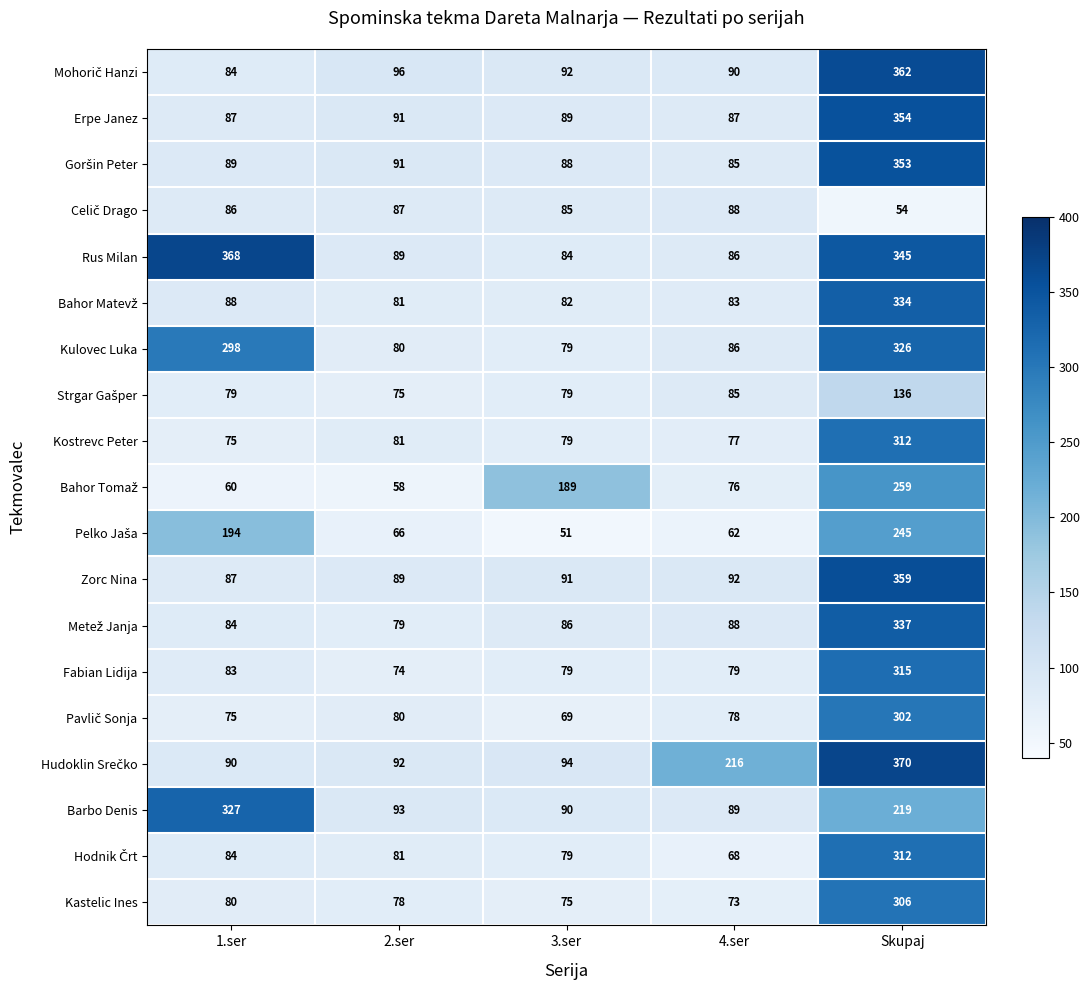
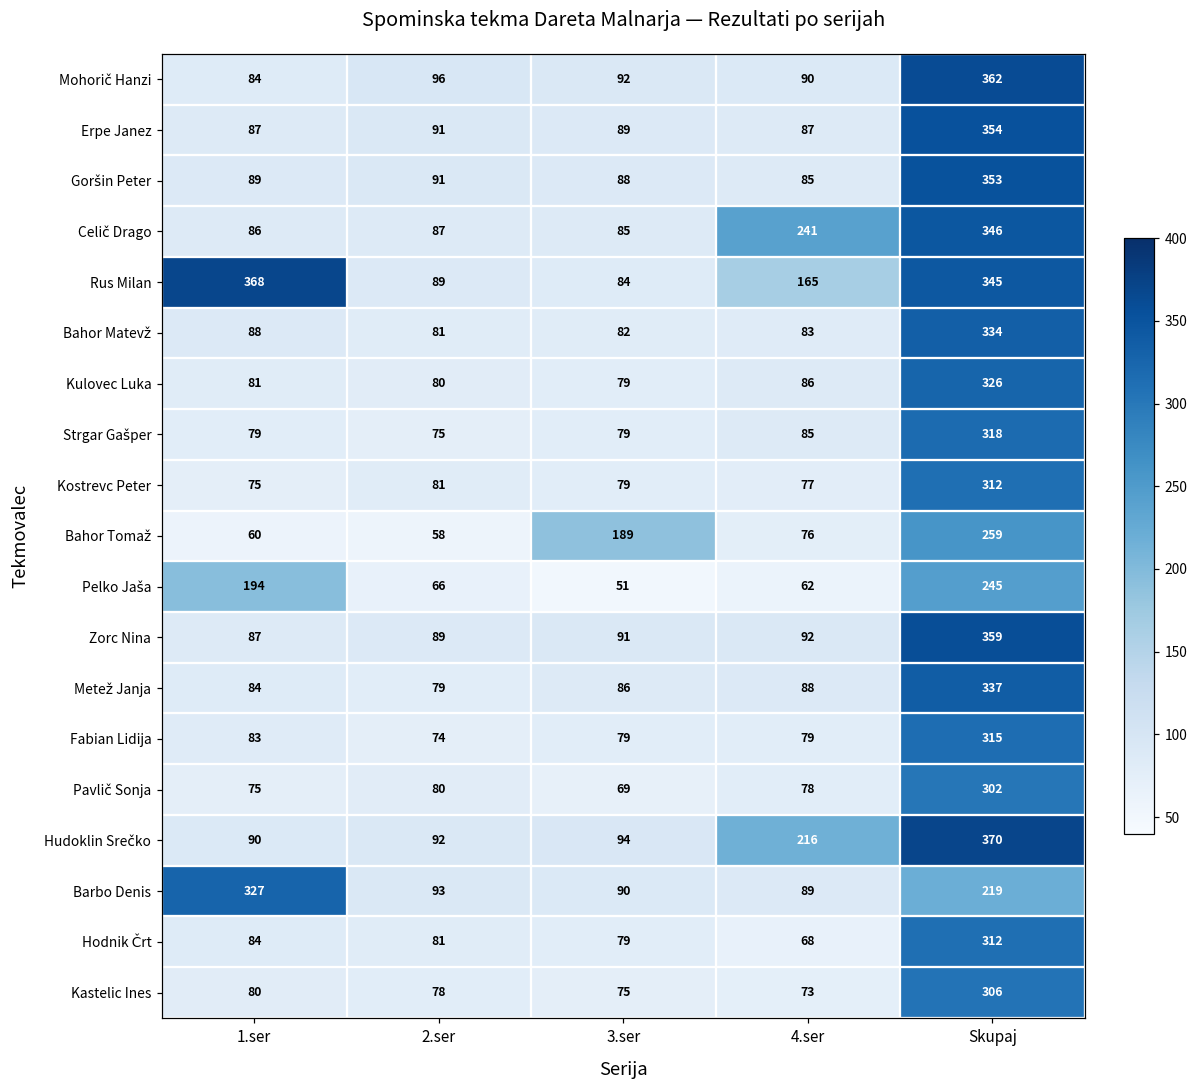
Celič Drago, 4.ser: 88 -> 241
Celič Drago, Skupaj: 54 -> 346
Rus Milan, 4.ser: 86 -> 165
Kulovec Luka, 1.ser: 298 -> 81
Strgar Gašper, Skupaj: 136 -> 318
